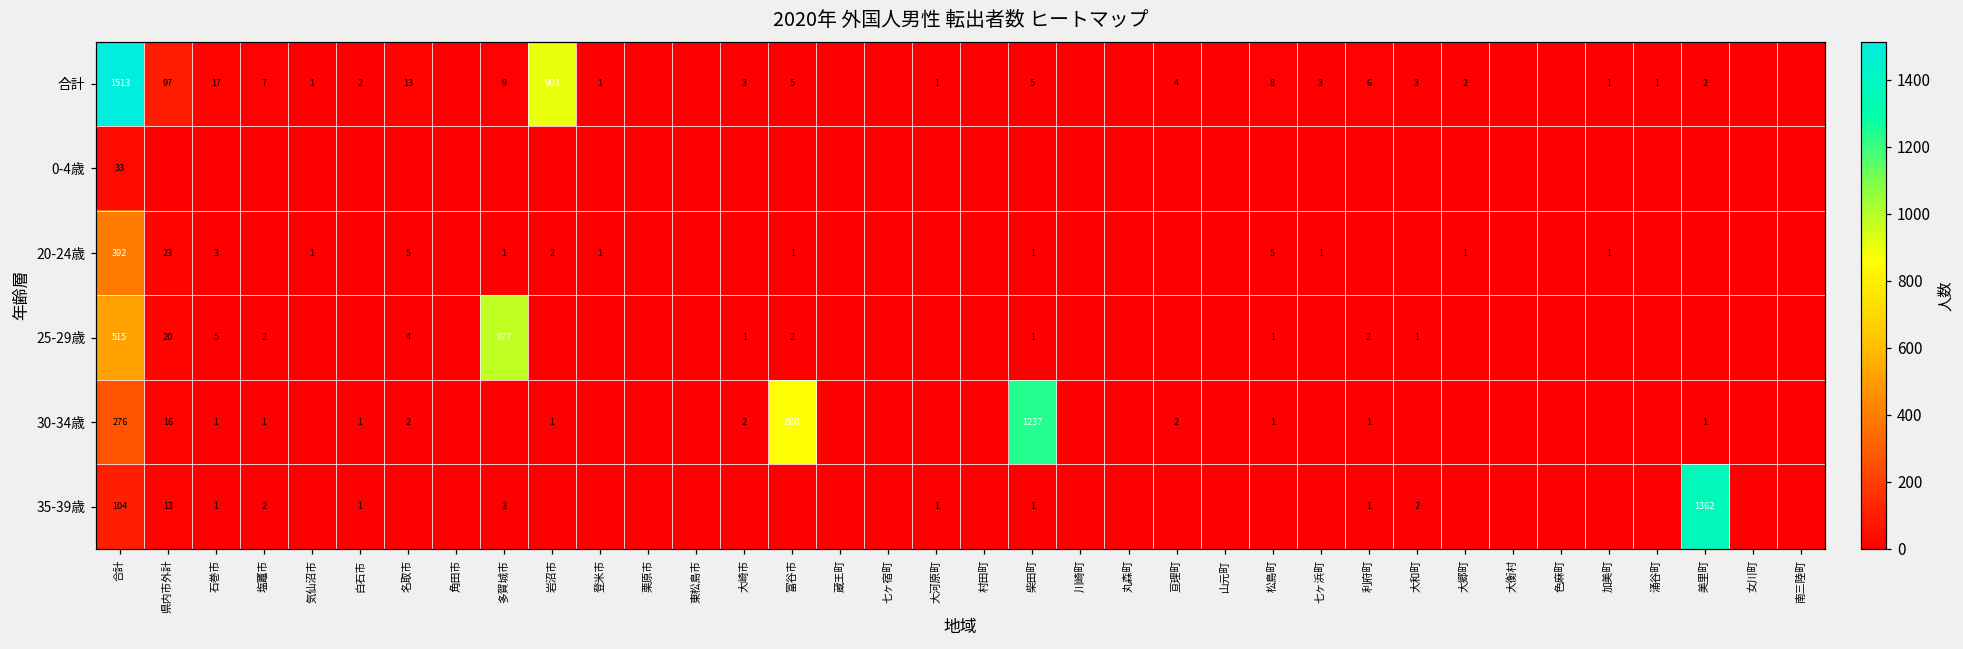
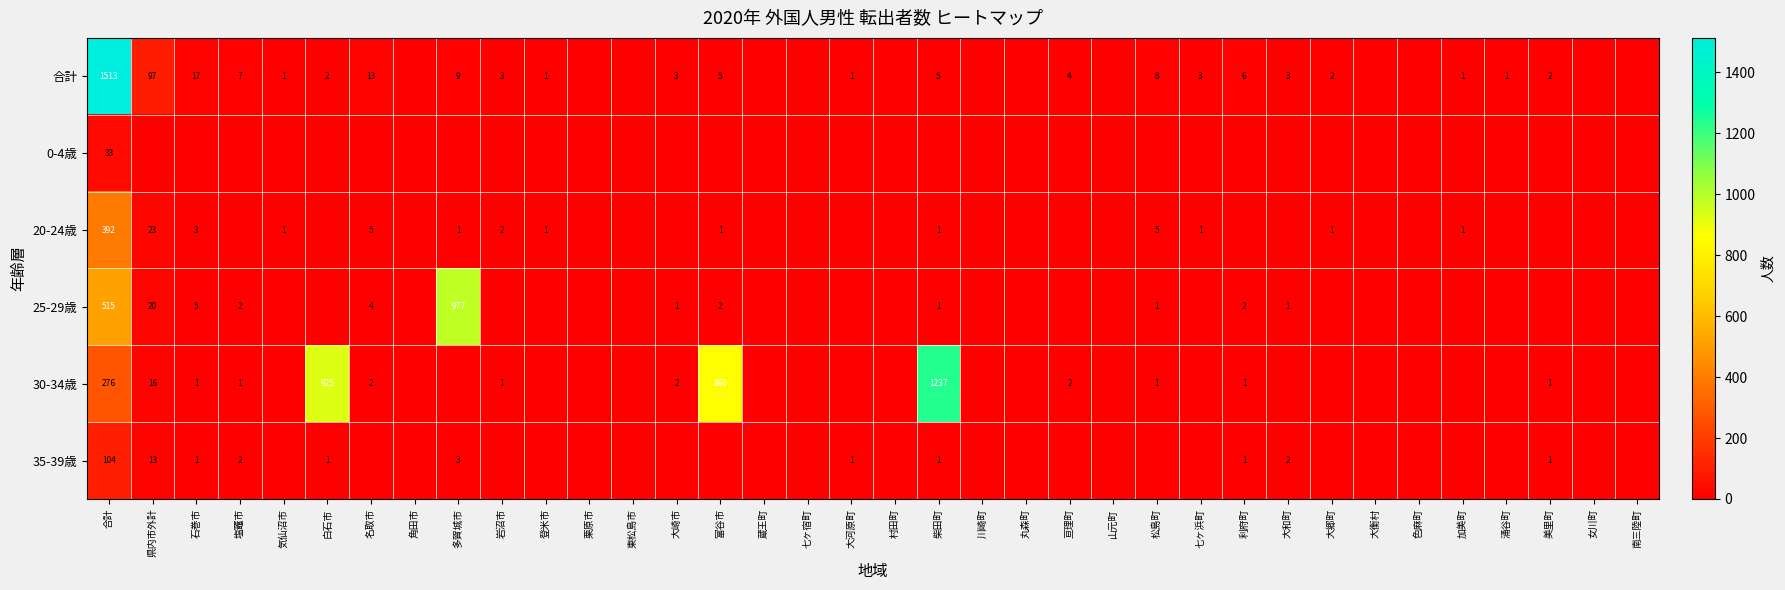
合計, 岩沼市: 903 -> 3
30-34歳, 白石市: 1 -> 925
35-39歳, 美里町: 1362 -> 1
